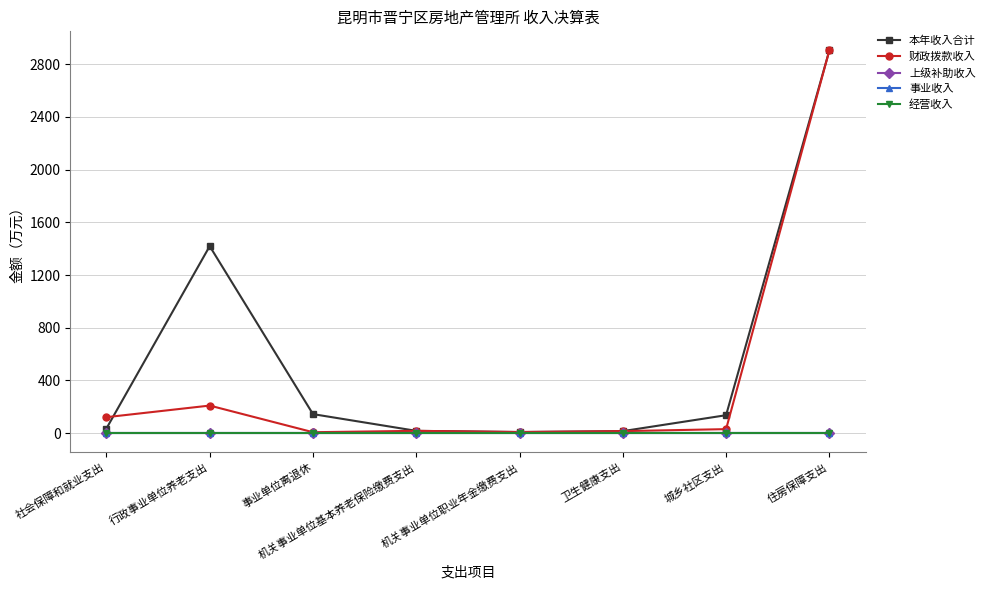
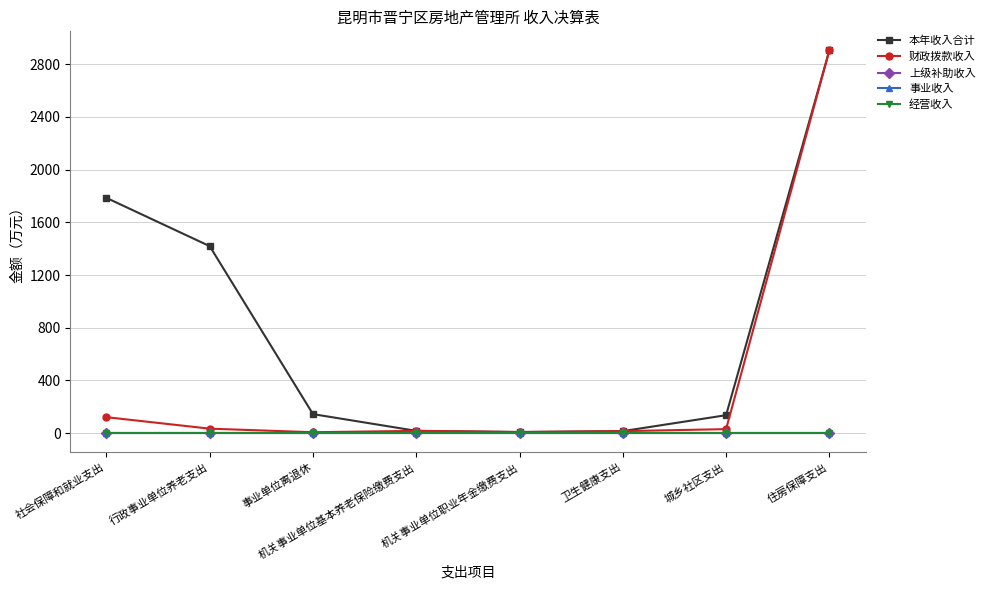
本年收入合计, 社会保障和就业支出: 40 -> 1790
财政拨款收入, 行政事业单位养老支出: 210 -> 30
